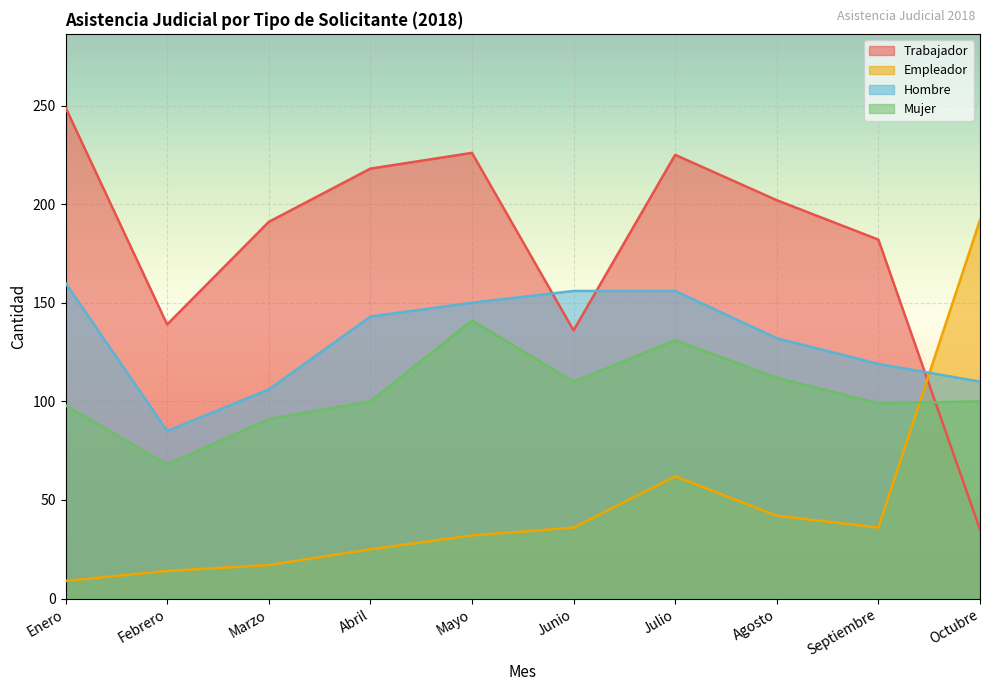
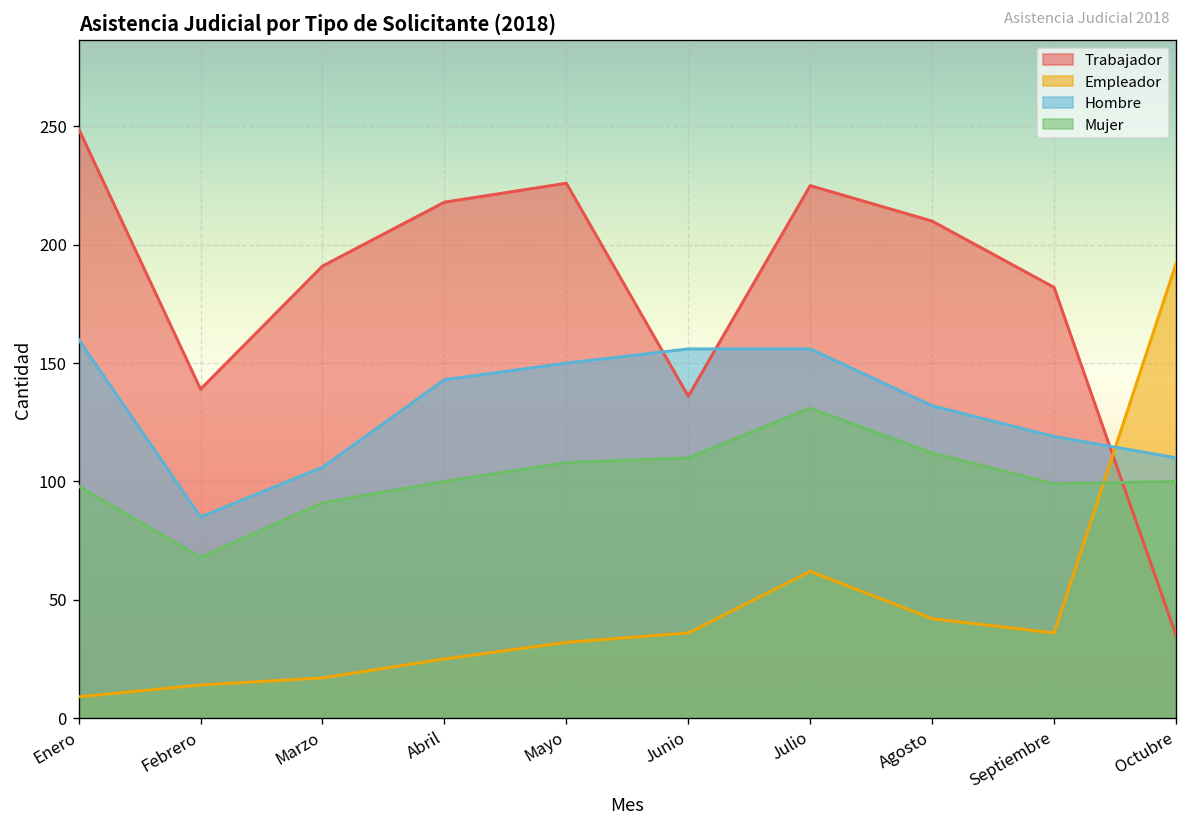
Mujer, Mayo: 141 -> 108
Trabajador, Agosto: 202 -> 210
